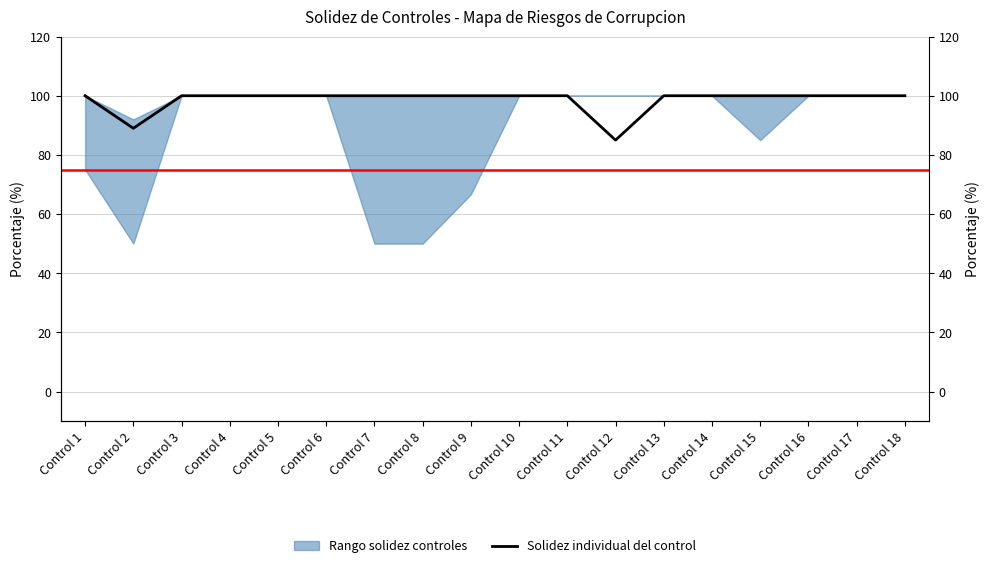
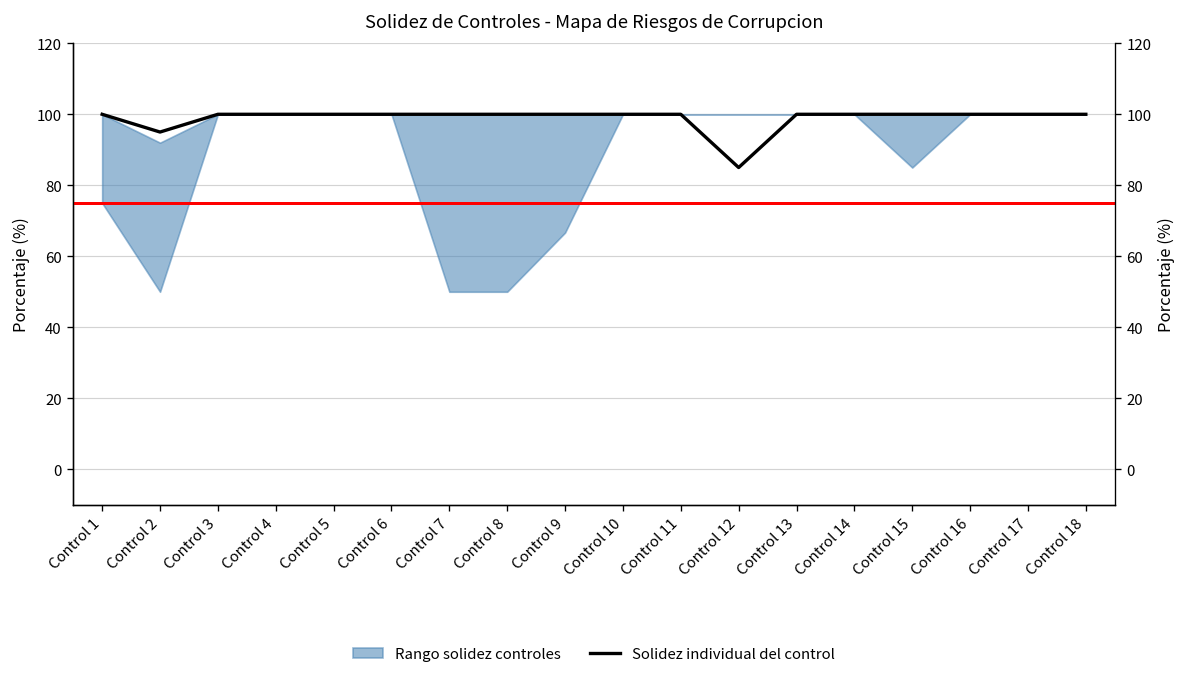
Solidez individual del control, Control 2: 89 -> 95
